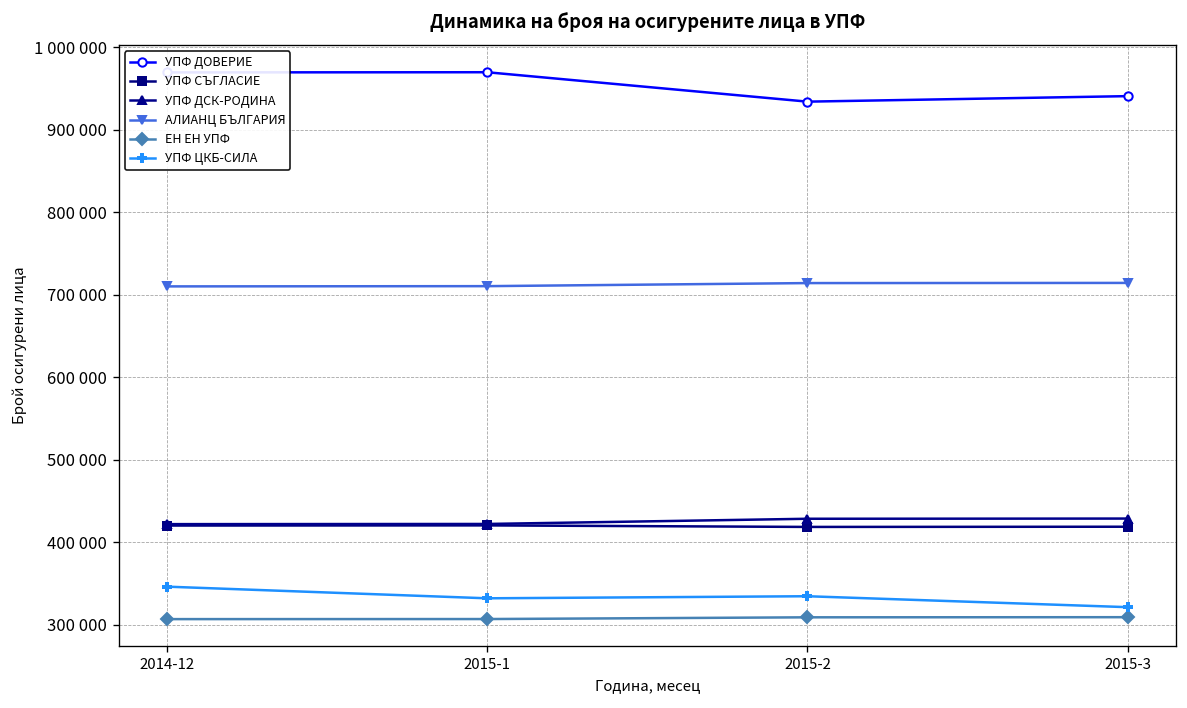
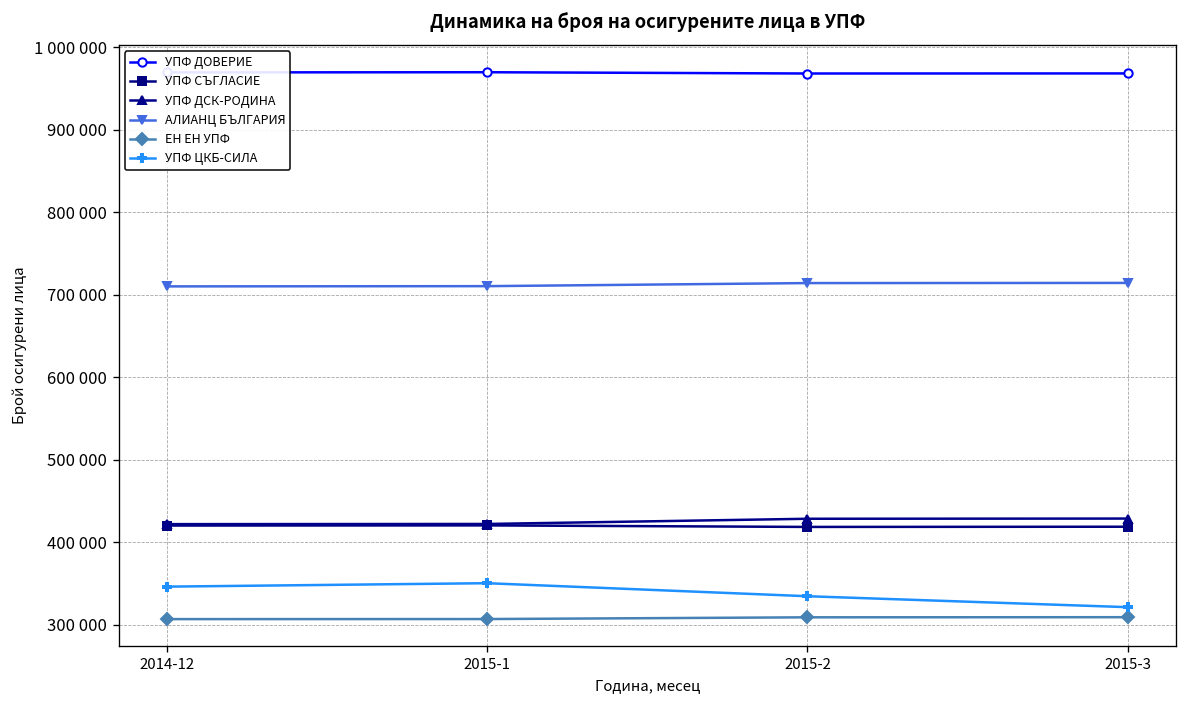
УПФ ЦКБ-СИЛА, 2015-1: 330000 -> 350000
УПФ ДОВЕРИЕ, 2015-2: 930000 -> 970000
УПФ ДОВЕРИЕ, 2015-3: 940000 -> 970000
